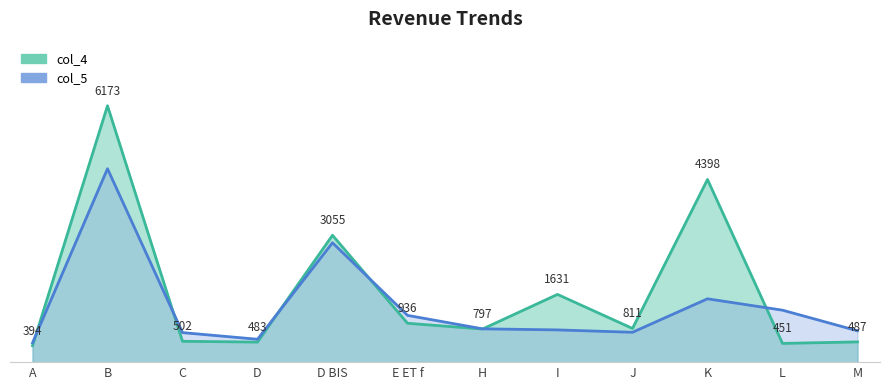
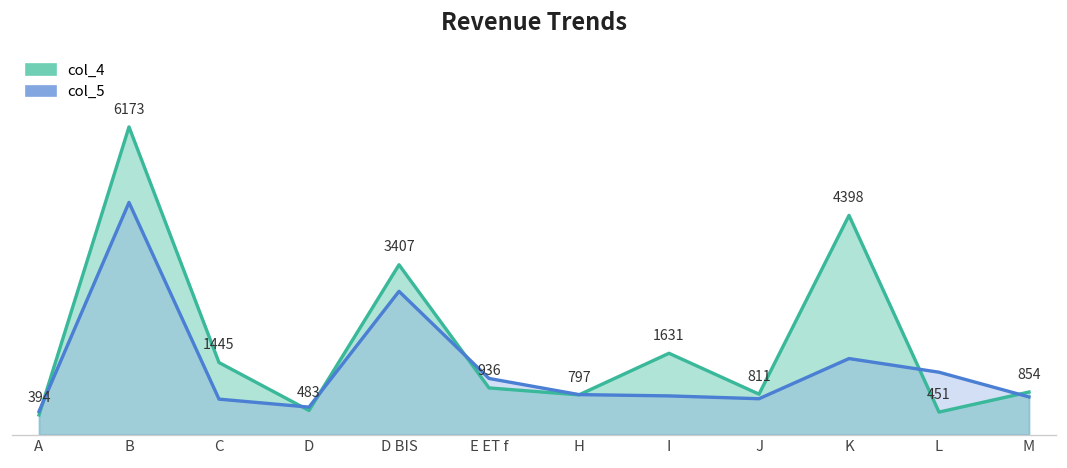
col_4, C: 502 -> 1445
col_4, D BIS: 3055 -> 3407
col_4, M: 487 -> 854
